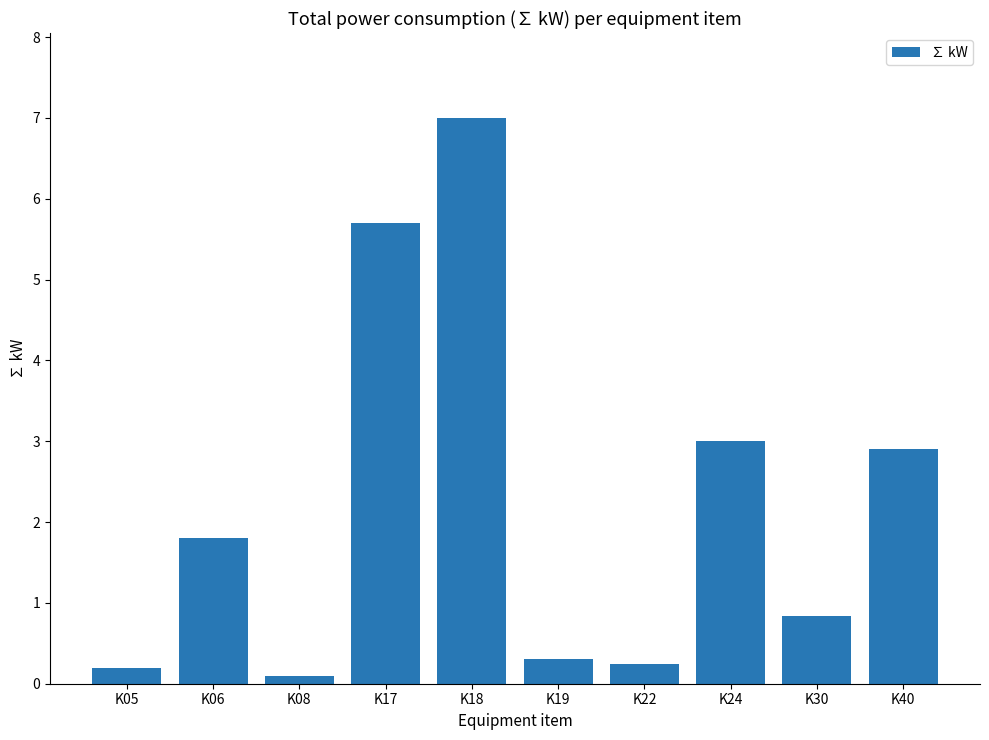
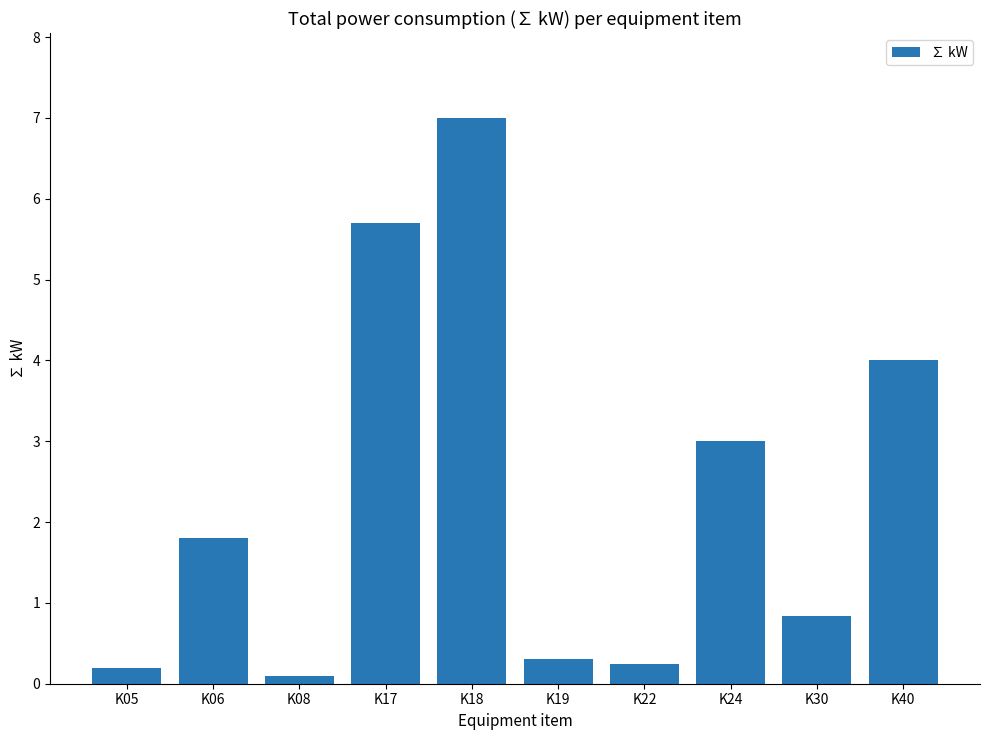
K40: 2.9 -> 4.0
